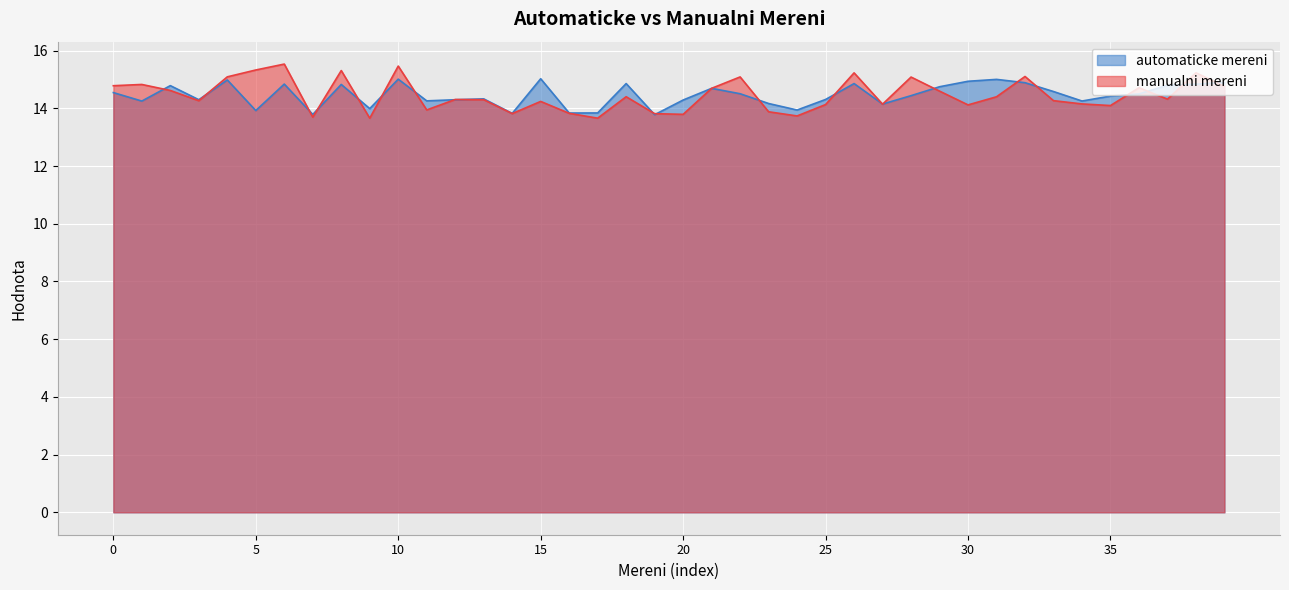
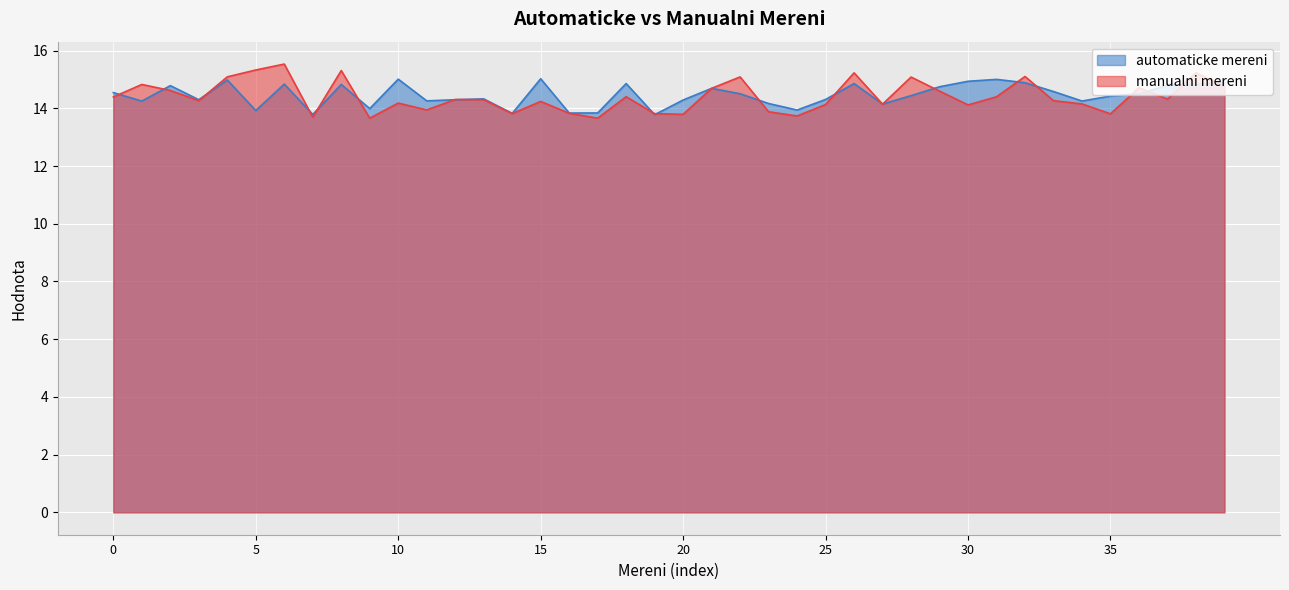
manualni mereni, 0: 14.8 -> 14.4
manualni mereni, 10: 15.5 -> 14.2
manualni mereni, 35: 14.1 -> 13.8
